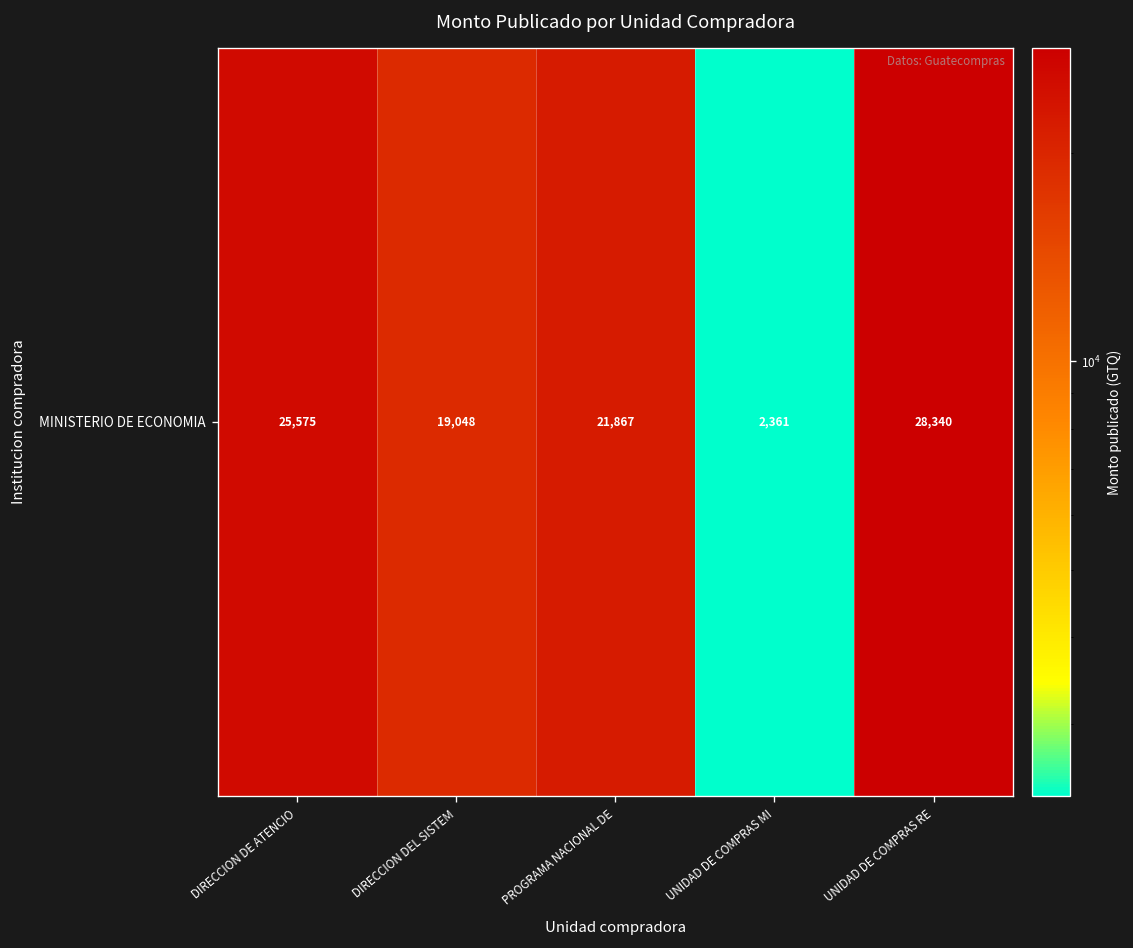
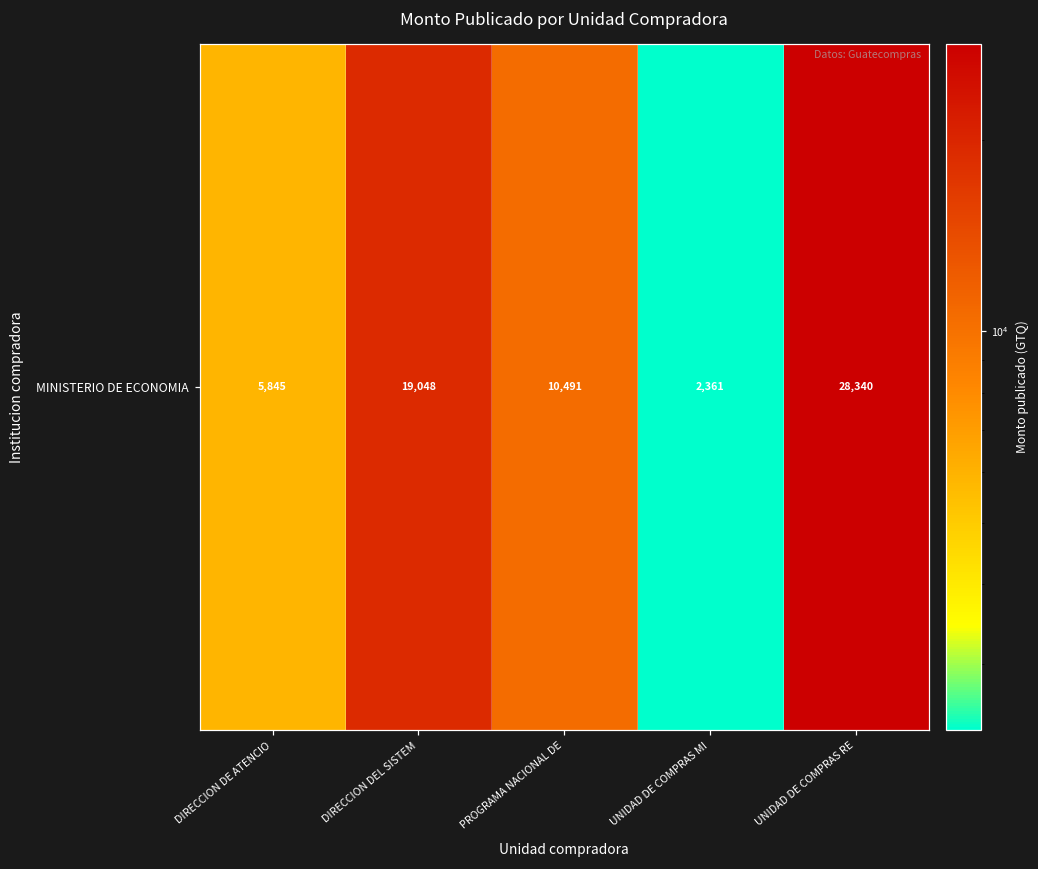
MINISTERIO DE ECONOMIA, DIRECCION DE ATENCIO: 25,575 -> 5,845
MINISTERIO DE ECONOMIA, PROGRAMA NACIONAL DE: 21,867 -> 10,491
